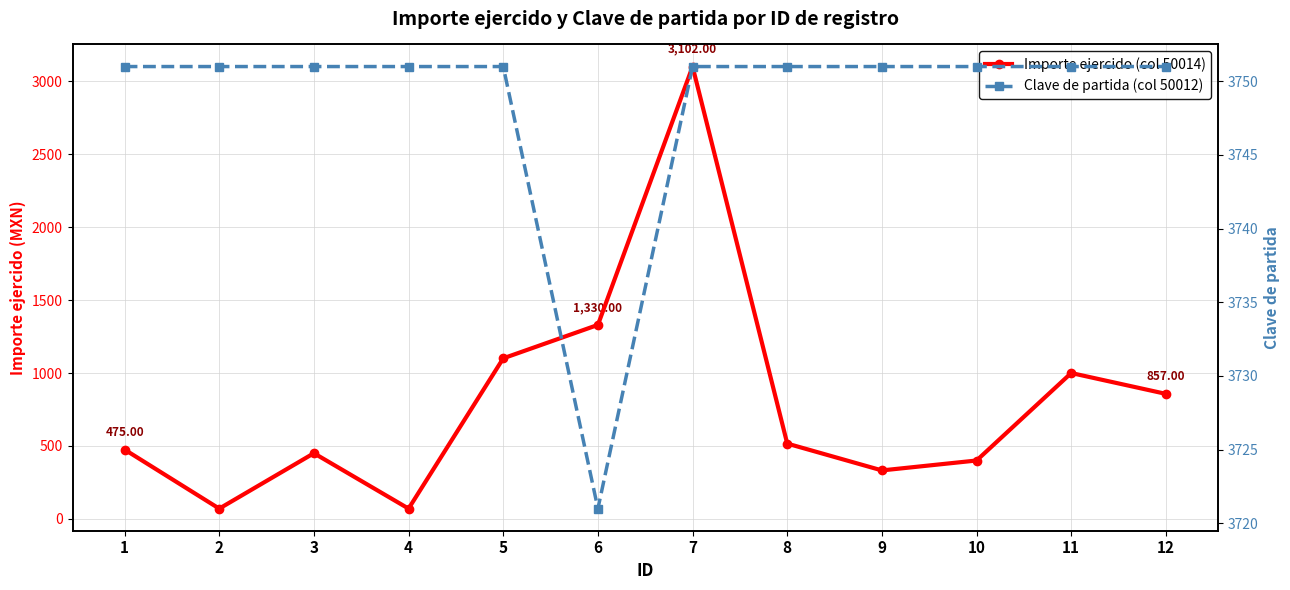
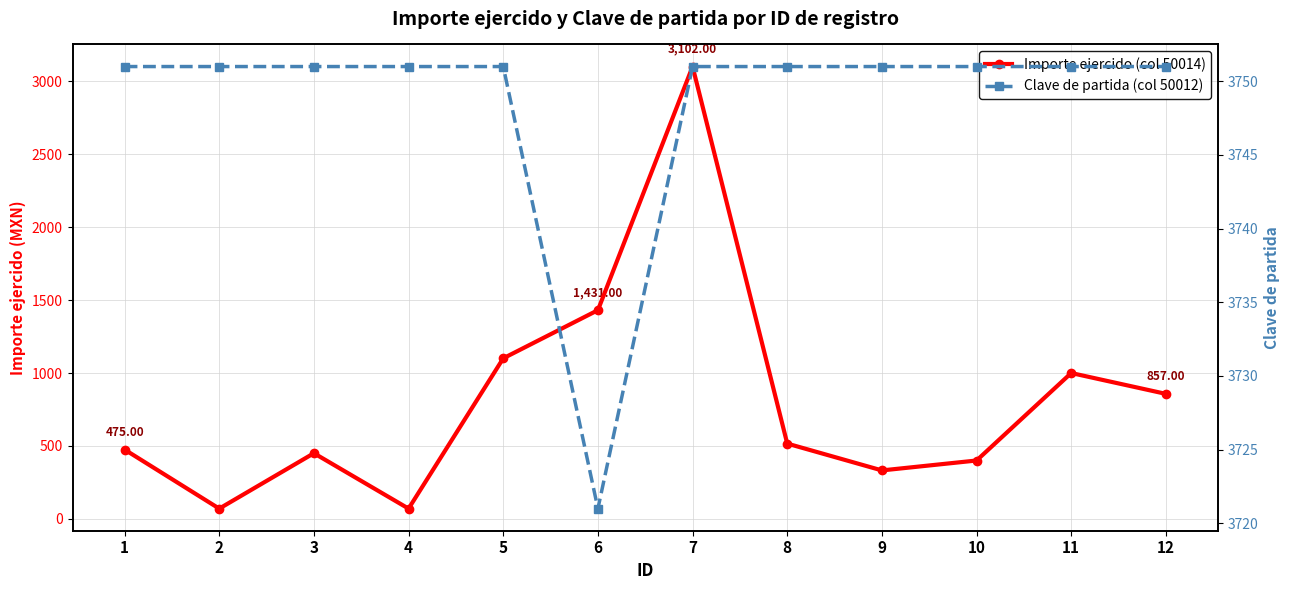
Importe ejercido (col 50014), 6: 1,330.00 -> 1,431.00
